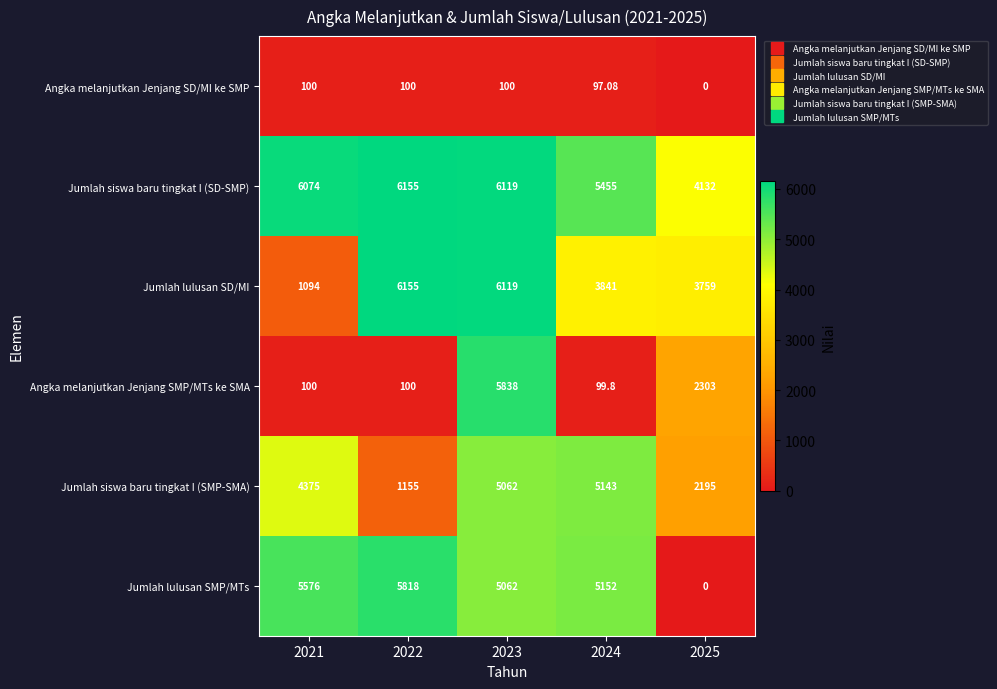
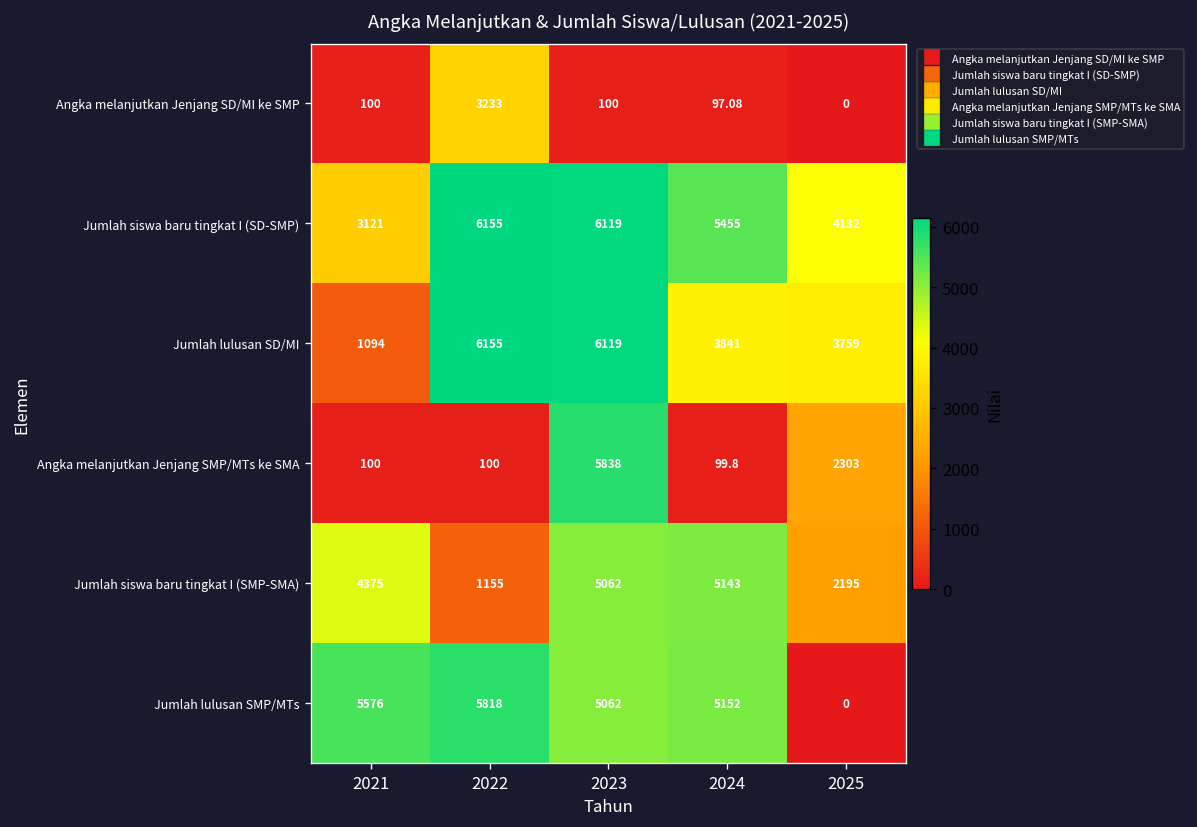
Angka melanjutkan Jenjang SD/MI ke SMP, 2022: 100 -> 3233
Jumlah siswa baru tingkat I (SD-SMP), 2021: 6074 -> 3121
